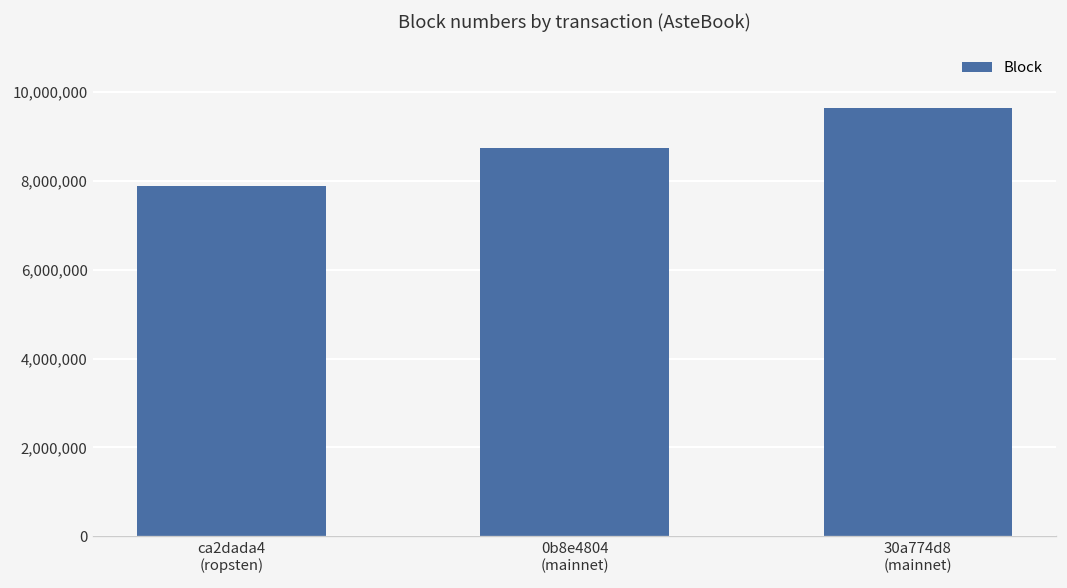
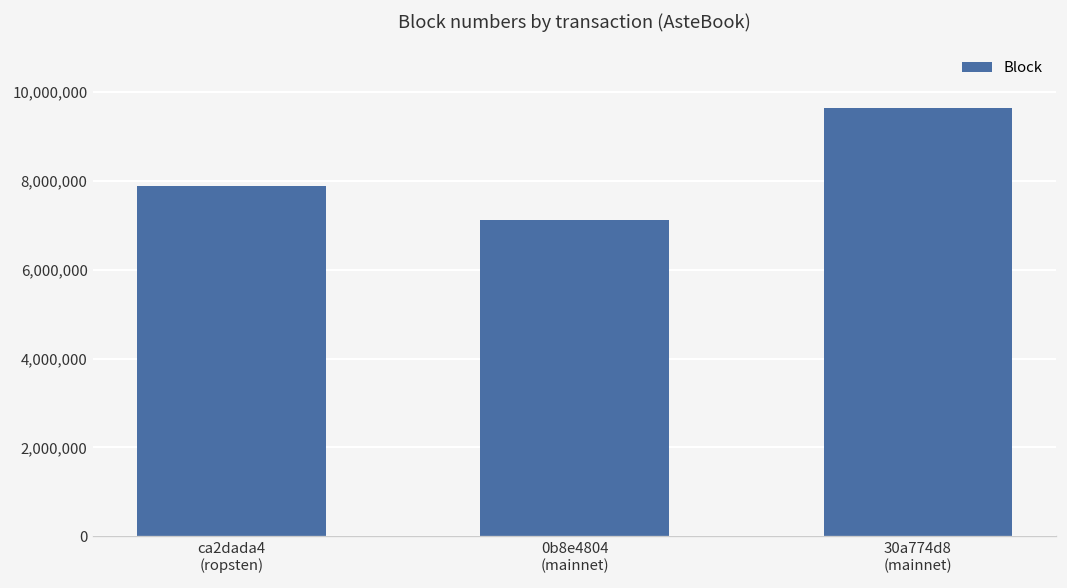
0b8e4804 (mainnet): 8,700,000 -> 7,100,000
